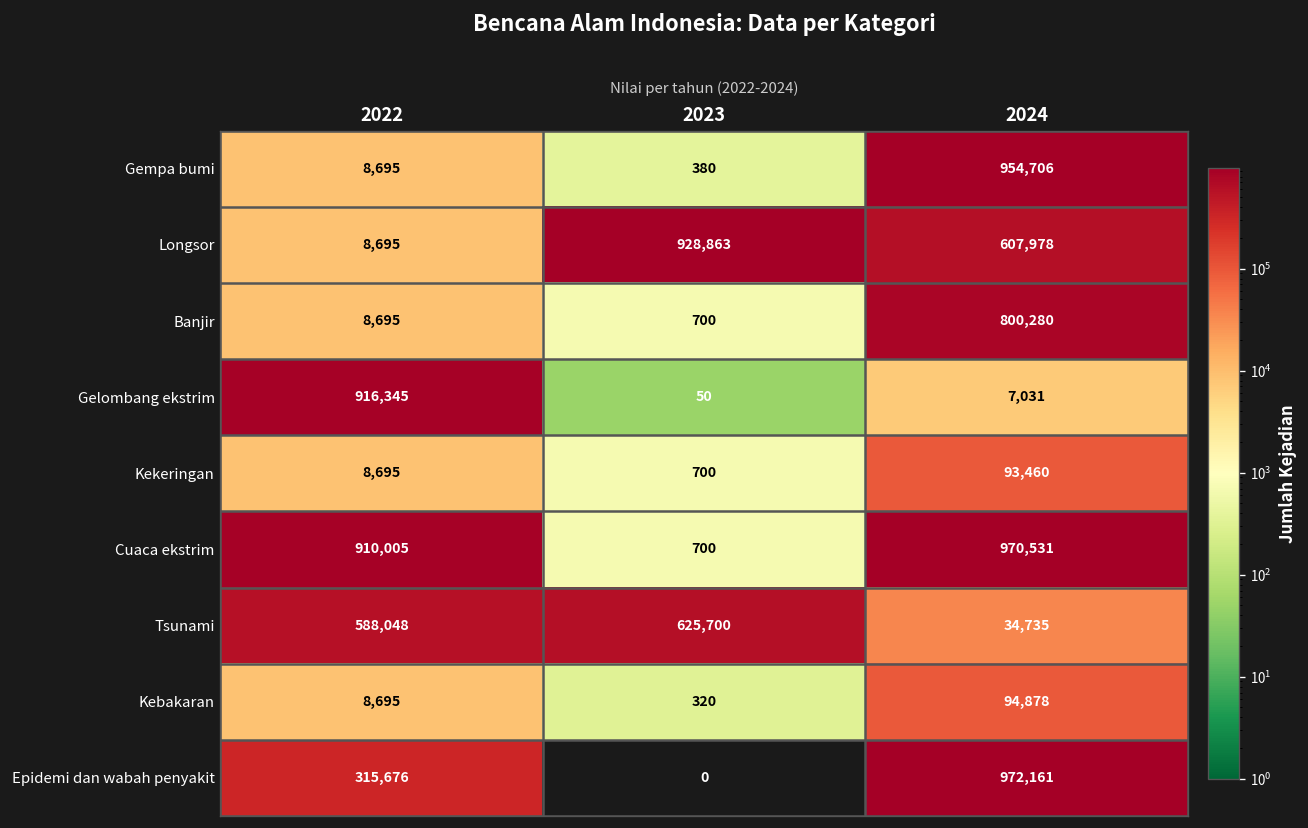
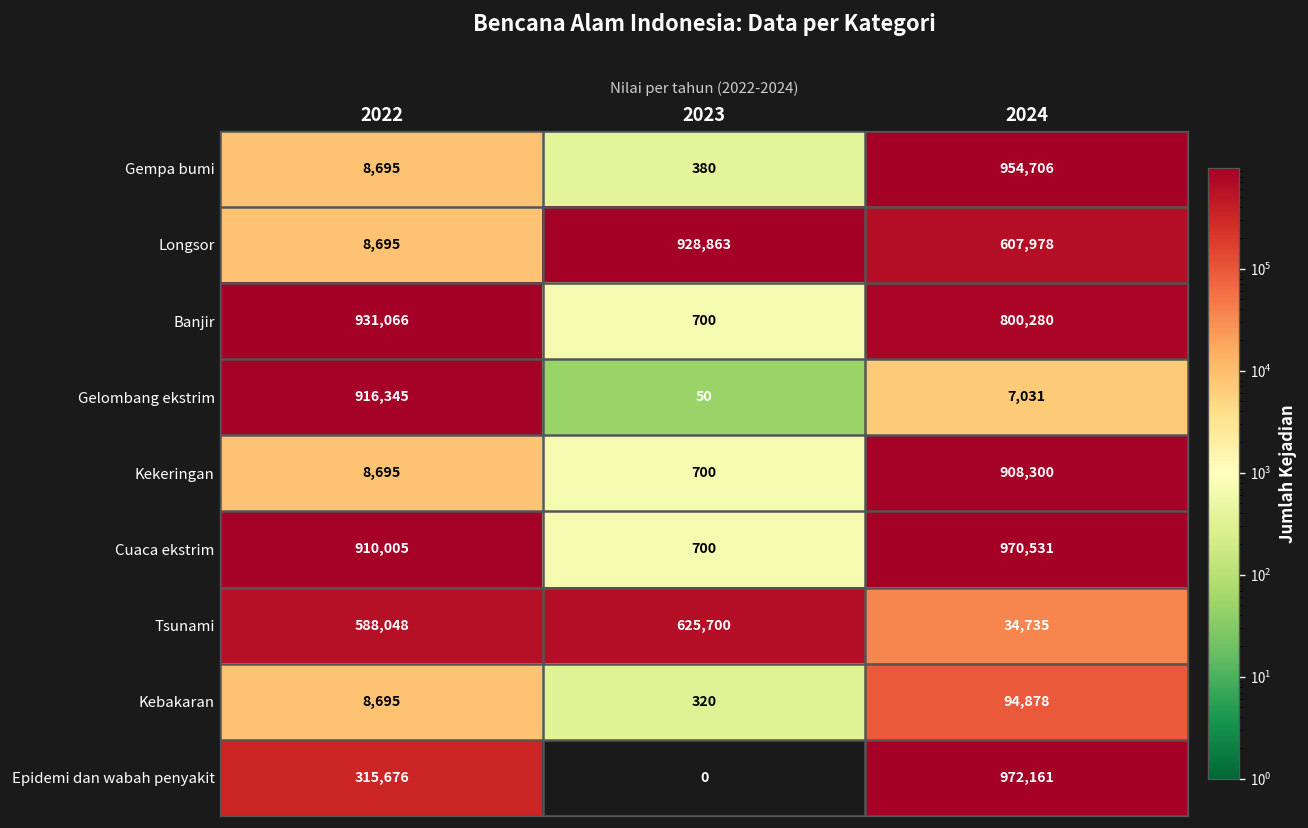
Banjir, 2022: 8,695 -> 931,066
Kekeringan, 2024: 93,460 -> 908,300
